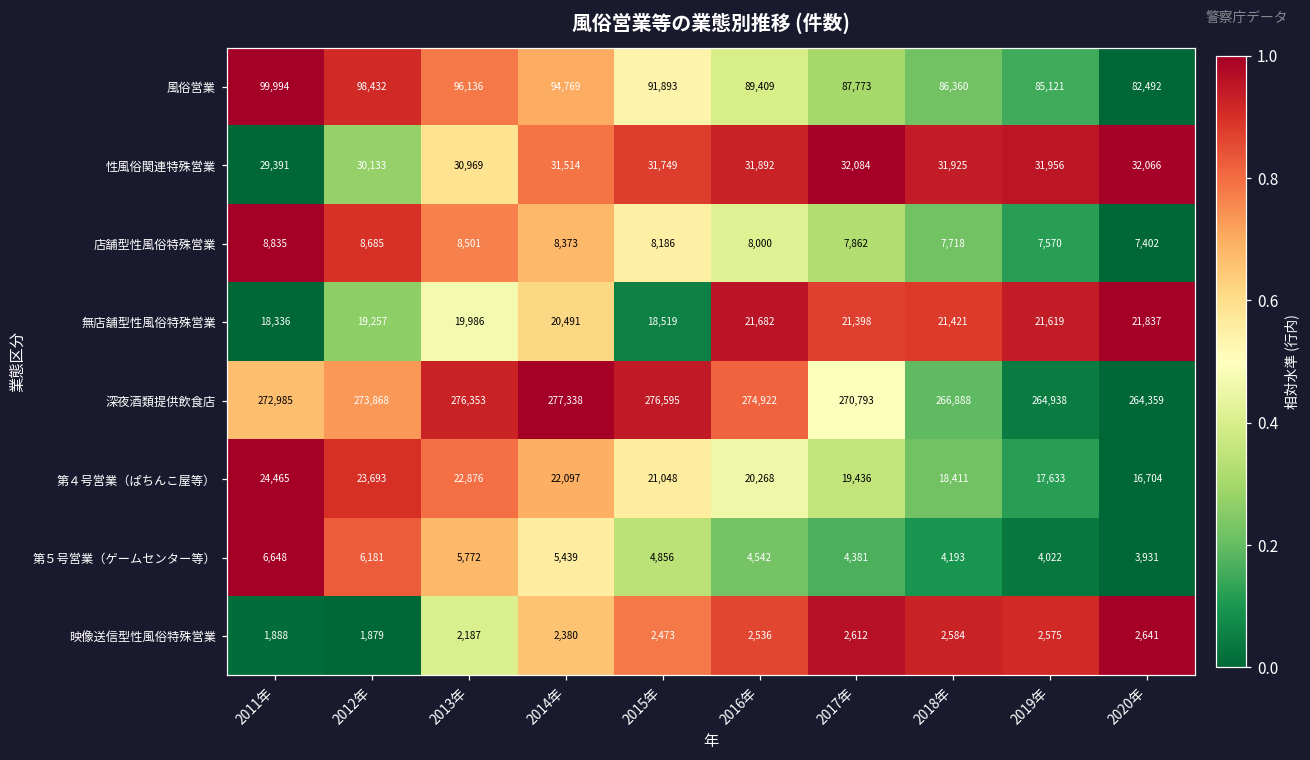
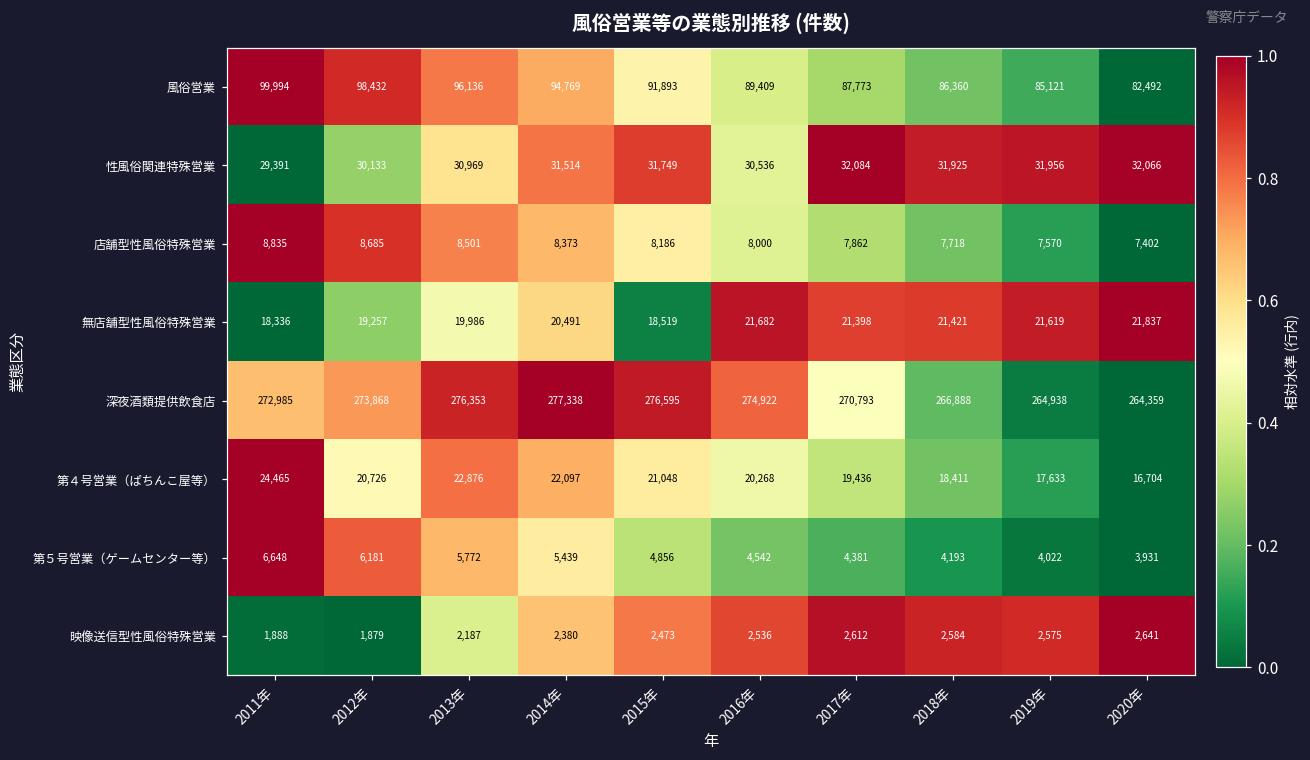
性風俗関連特殊営業, 2016年: 31,892 -> 30,536
第４号営業（ぱちんこ屋等）, 2012年: 23,693 -> 20,726
